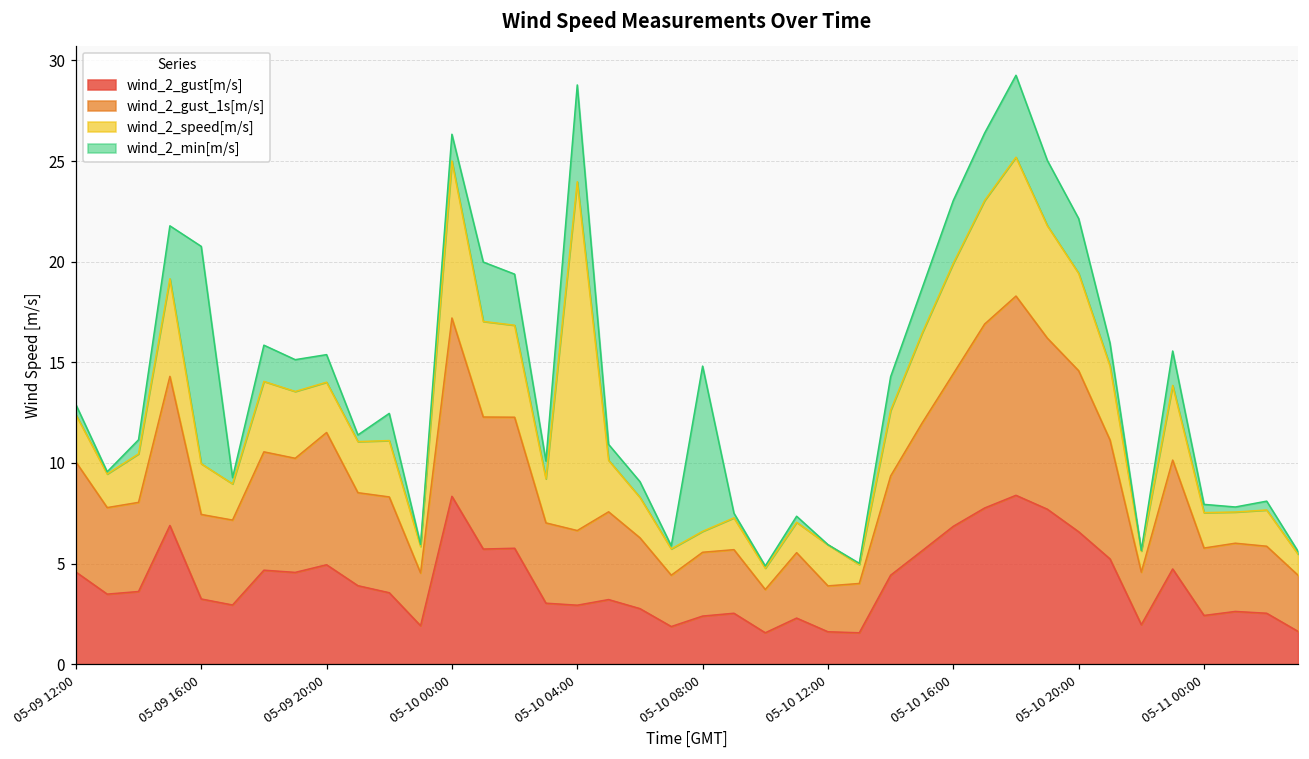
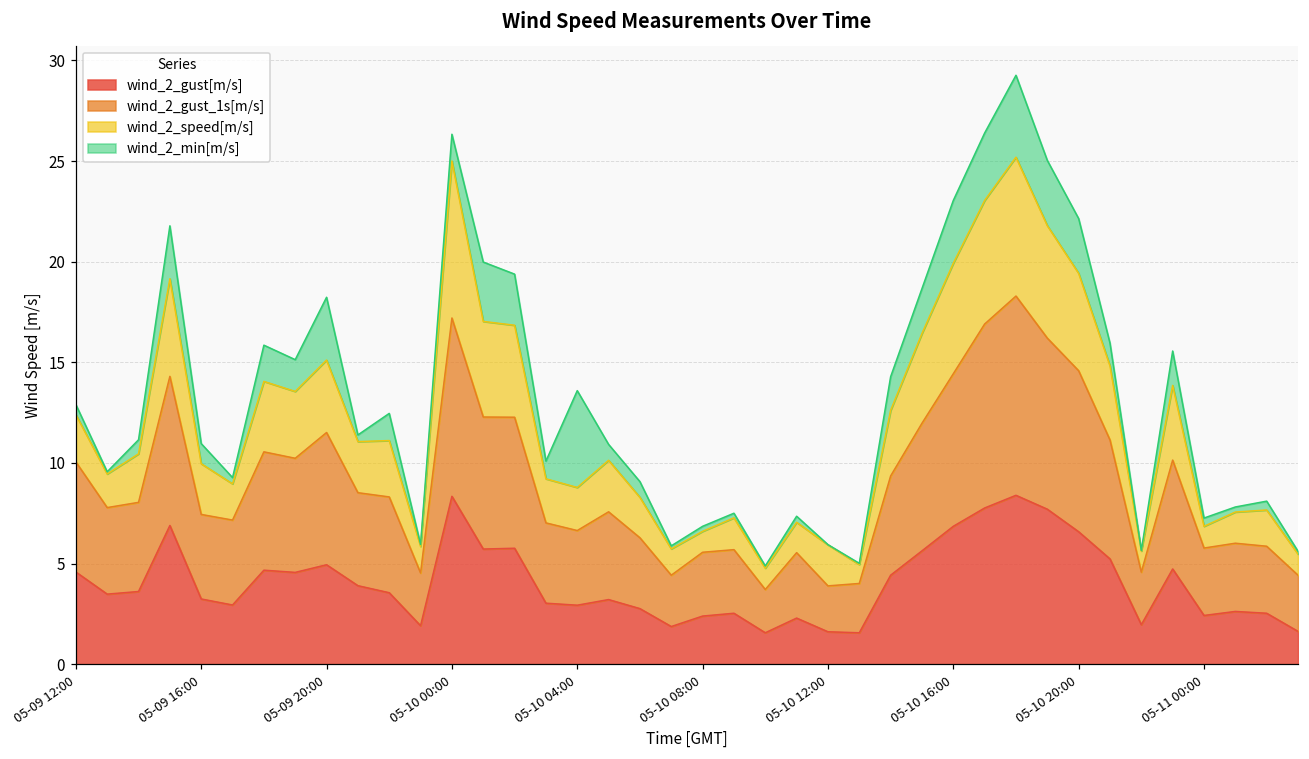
wind_2_min[m/s], 05-09 16:00: 10.8 -> 1.0
wind_2_speed[m/s], 05-09 20:00: 2.5 -> 3.6
wind_2_min[m/s], 05-09 20:00: 1.4 -> 3.1
wind_2_speed[m/s], 05-10 04:00: 17.3 -> 2.1
wind_2_min[m/s], 05-10 08:00: 8.2 -> 0.3
wind_2_speed[m/s], 05-11 00:00: 1.8 -> 1.1
